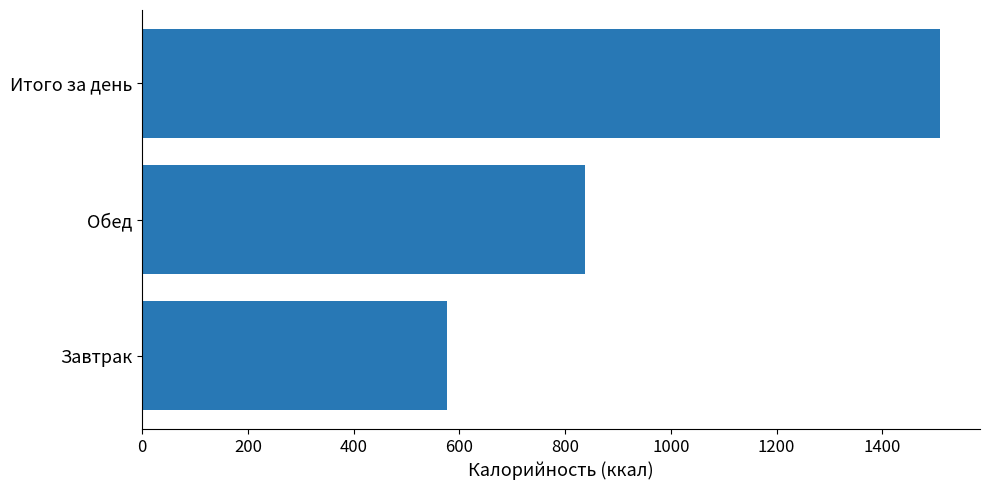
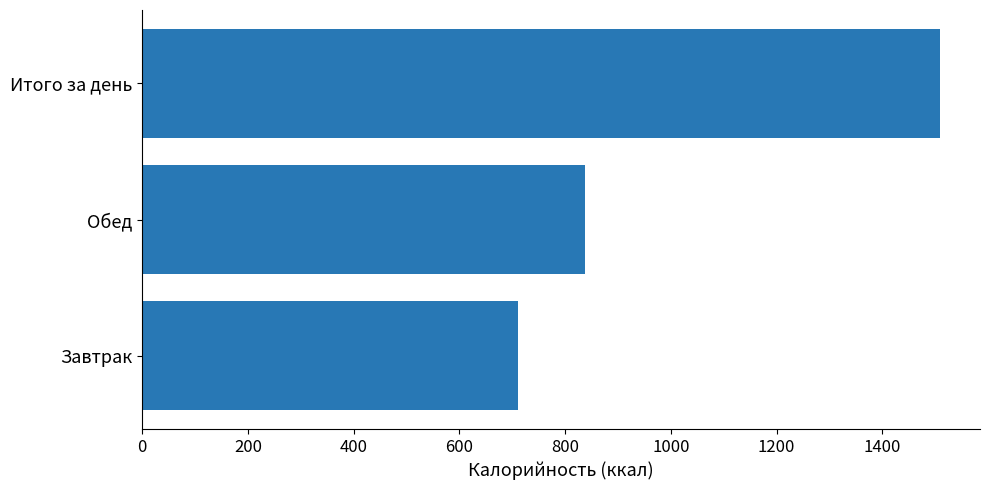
Завтрак: 580 -> 710
